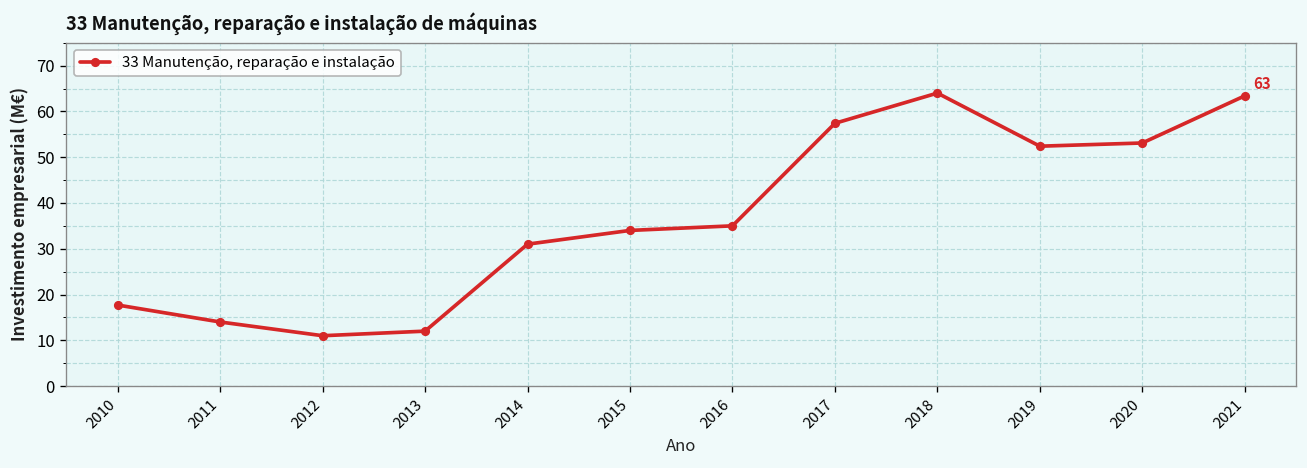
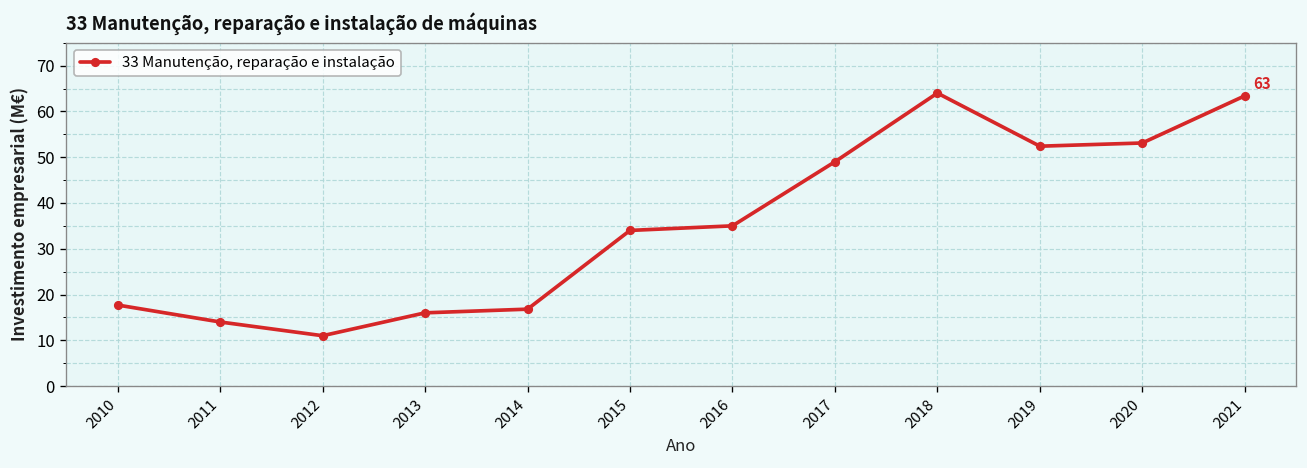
2013: 12 -> 16
2014: 31 -> 17
2017: 57 -> 49
